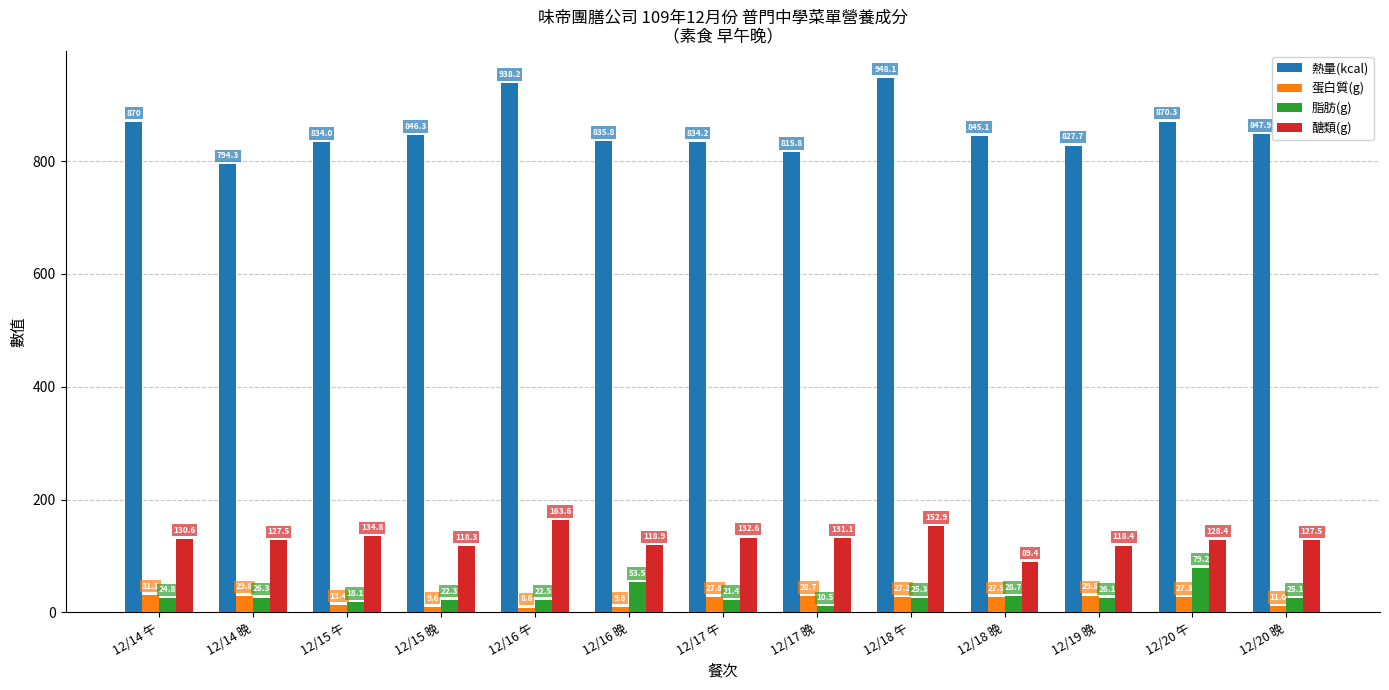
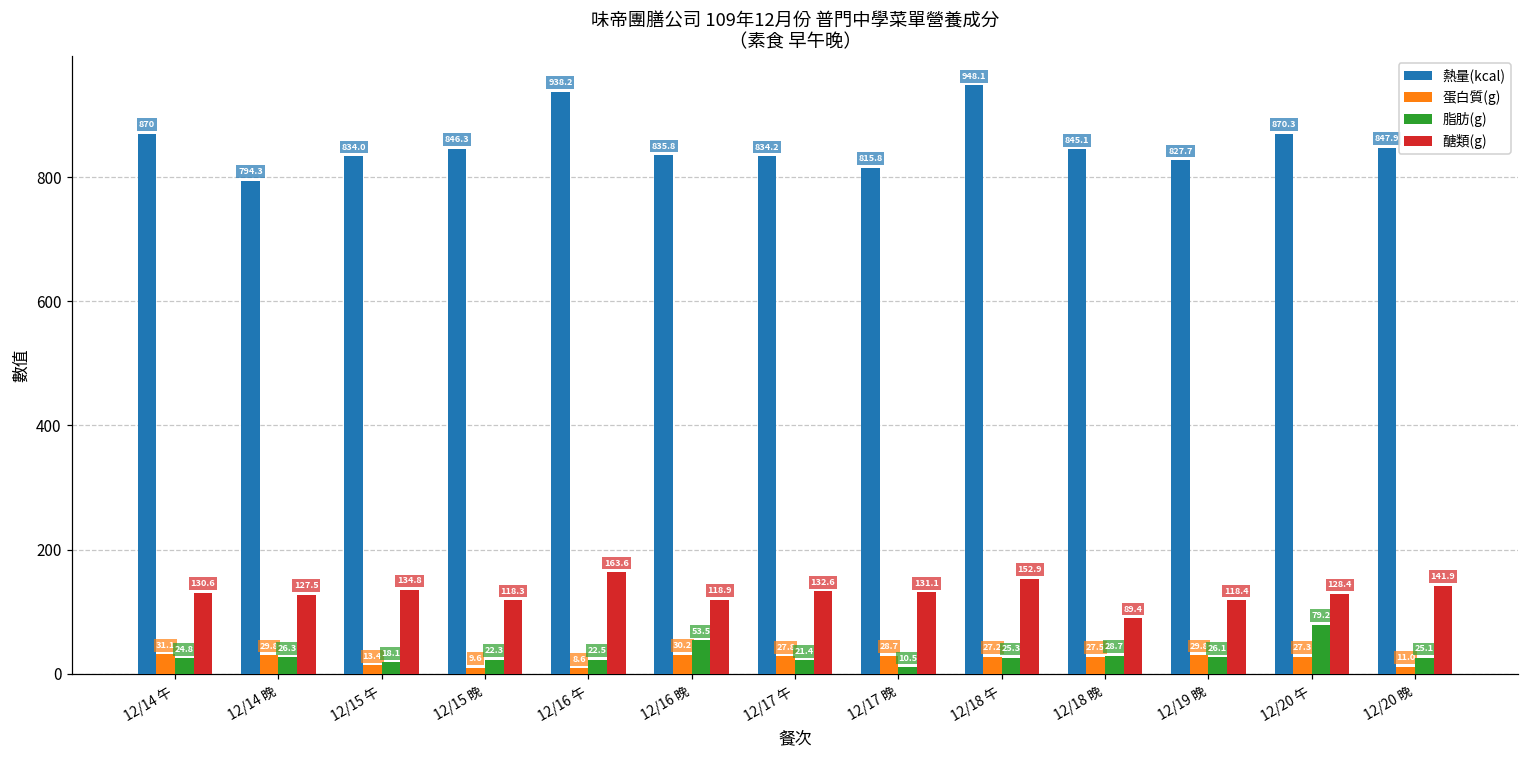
蛋白質(g), 12/16 晚: 9.6 -> 30.2
醣類(g), 12/20 晚: 127.5 -> 141.9
